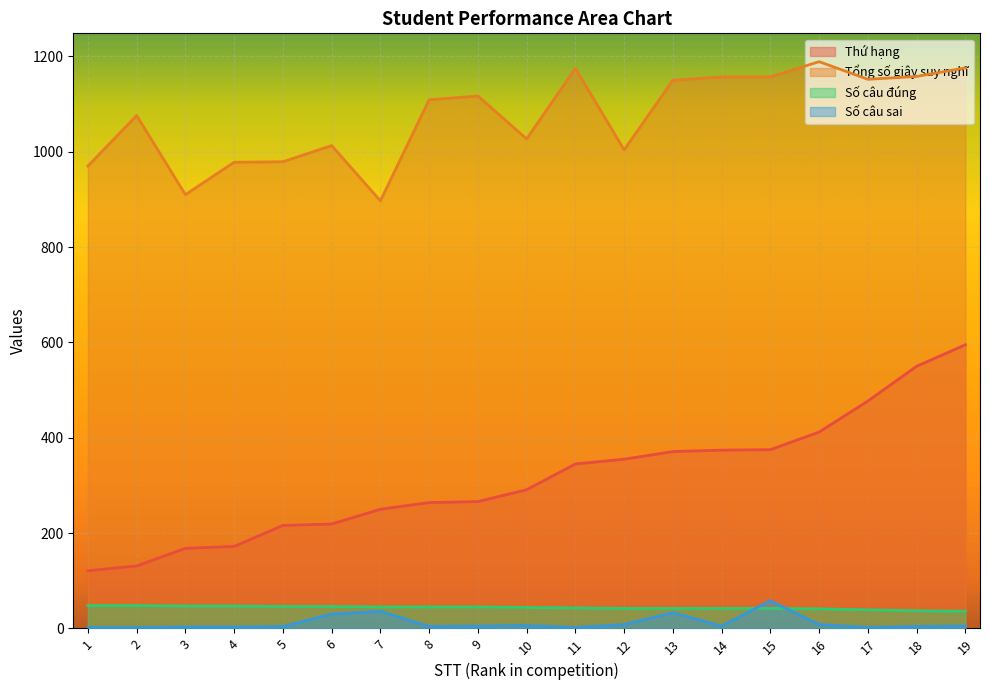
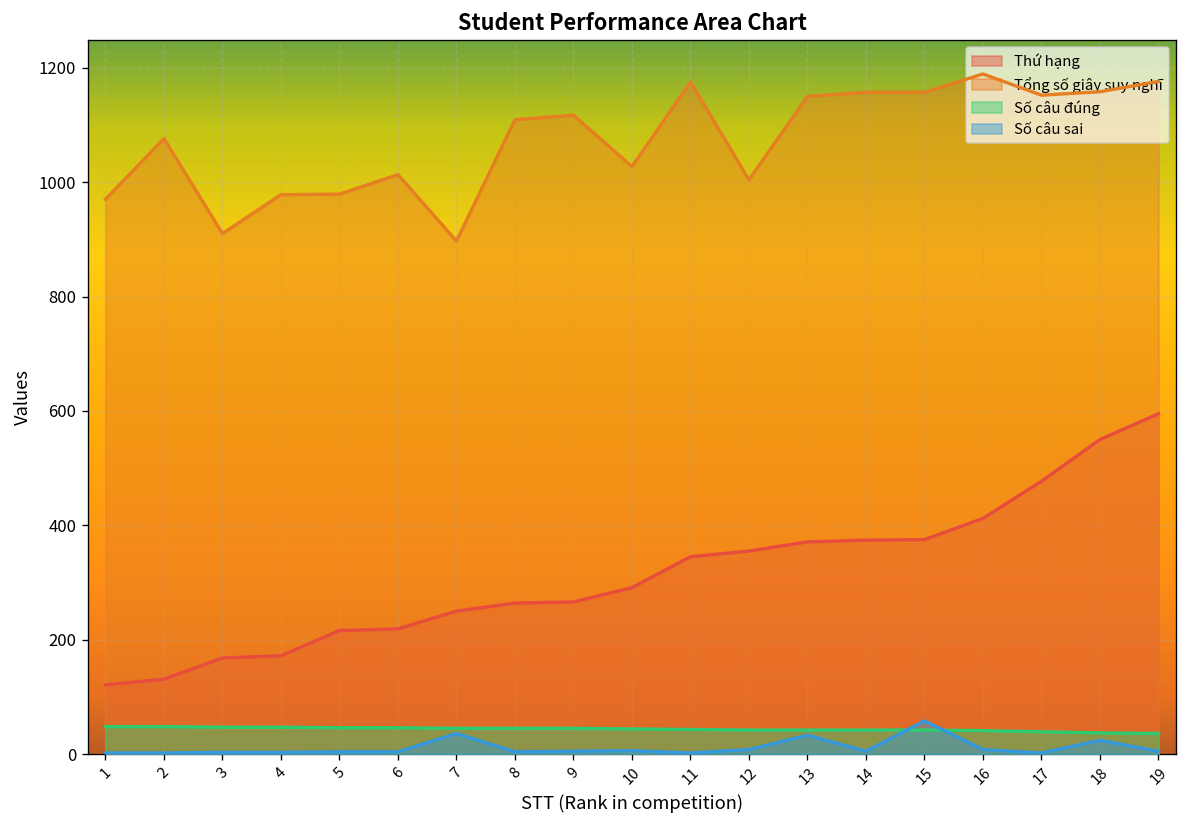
Số câu sai, 6: 30 -> 0
Số câu sai, 18: 0 -> 20
